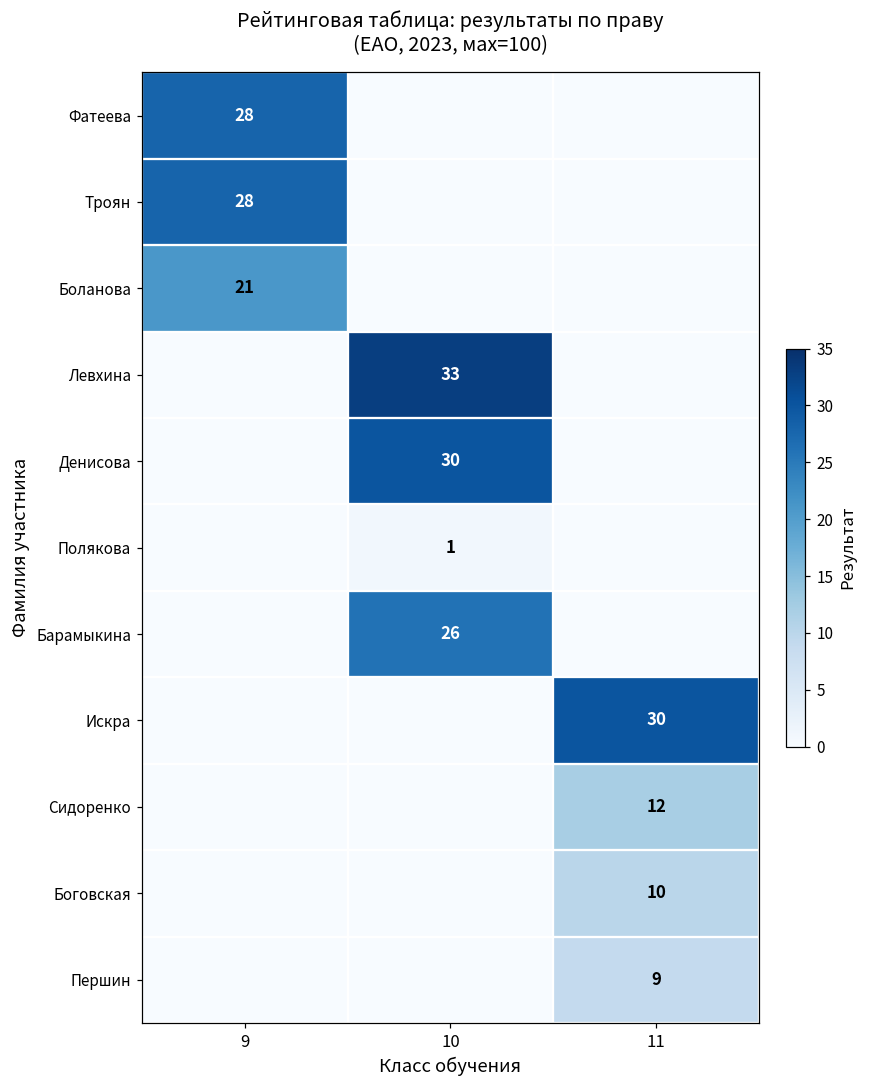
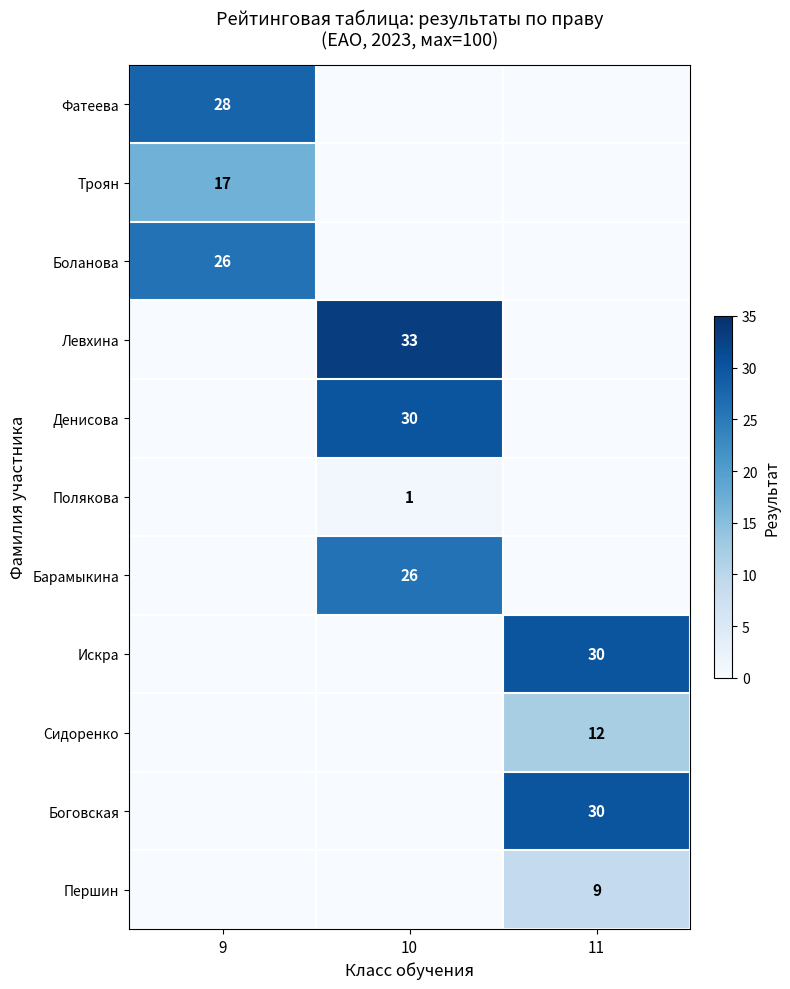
Троян, 9: 28 -> 17
Боланова, 9: 21 -> 26
Боговская, 11: 10 -> 30
